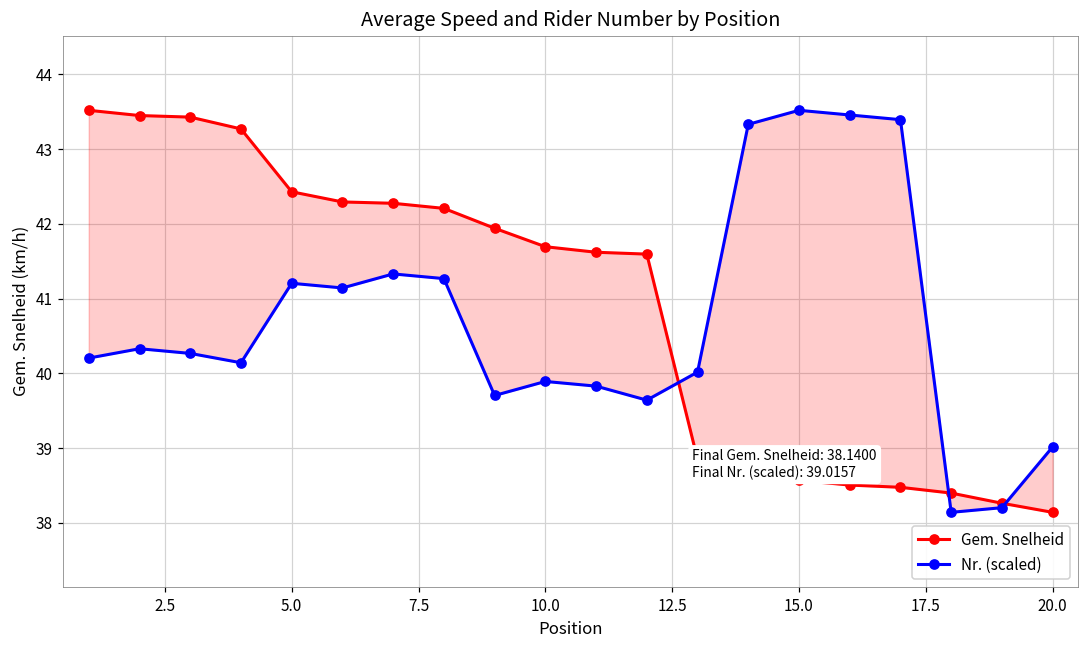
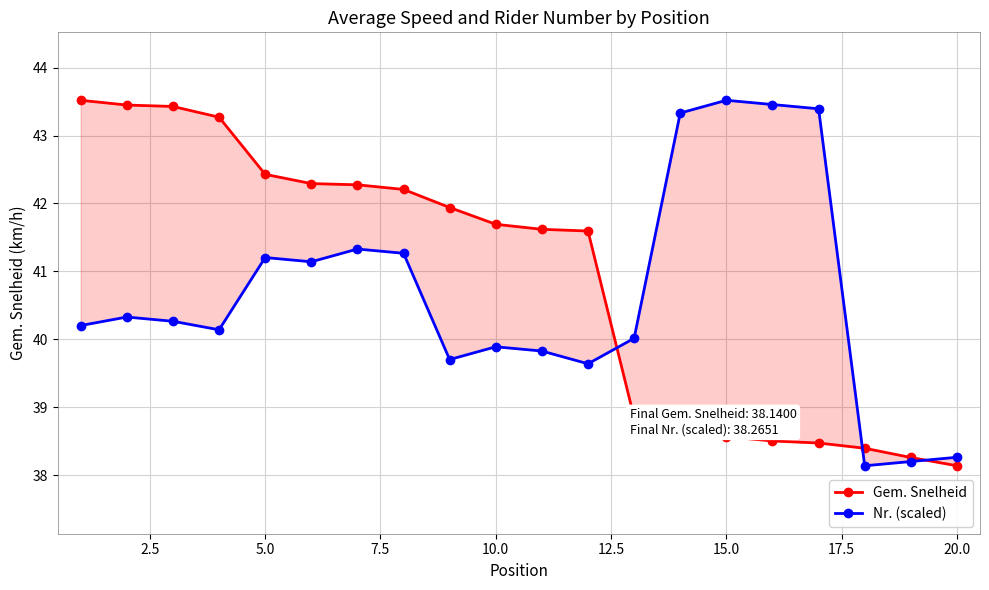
Nr. (scaled), 20.0: 39.0157 -> 38.2651
